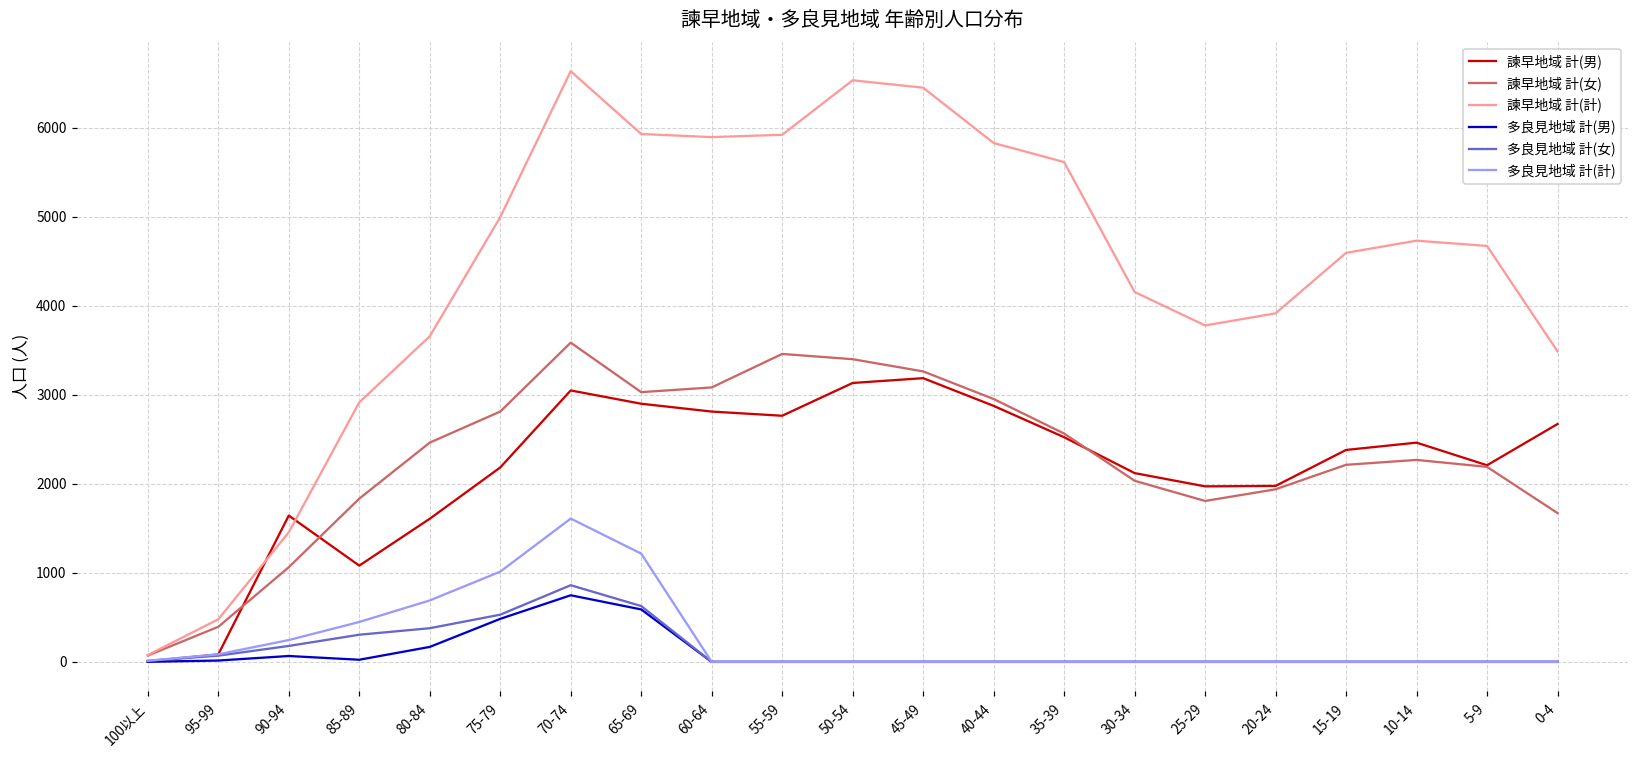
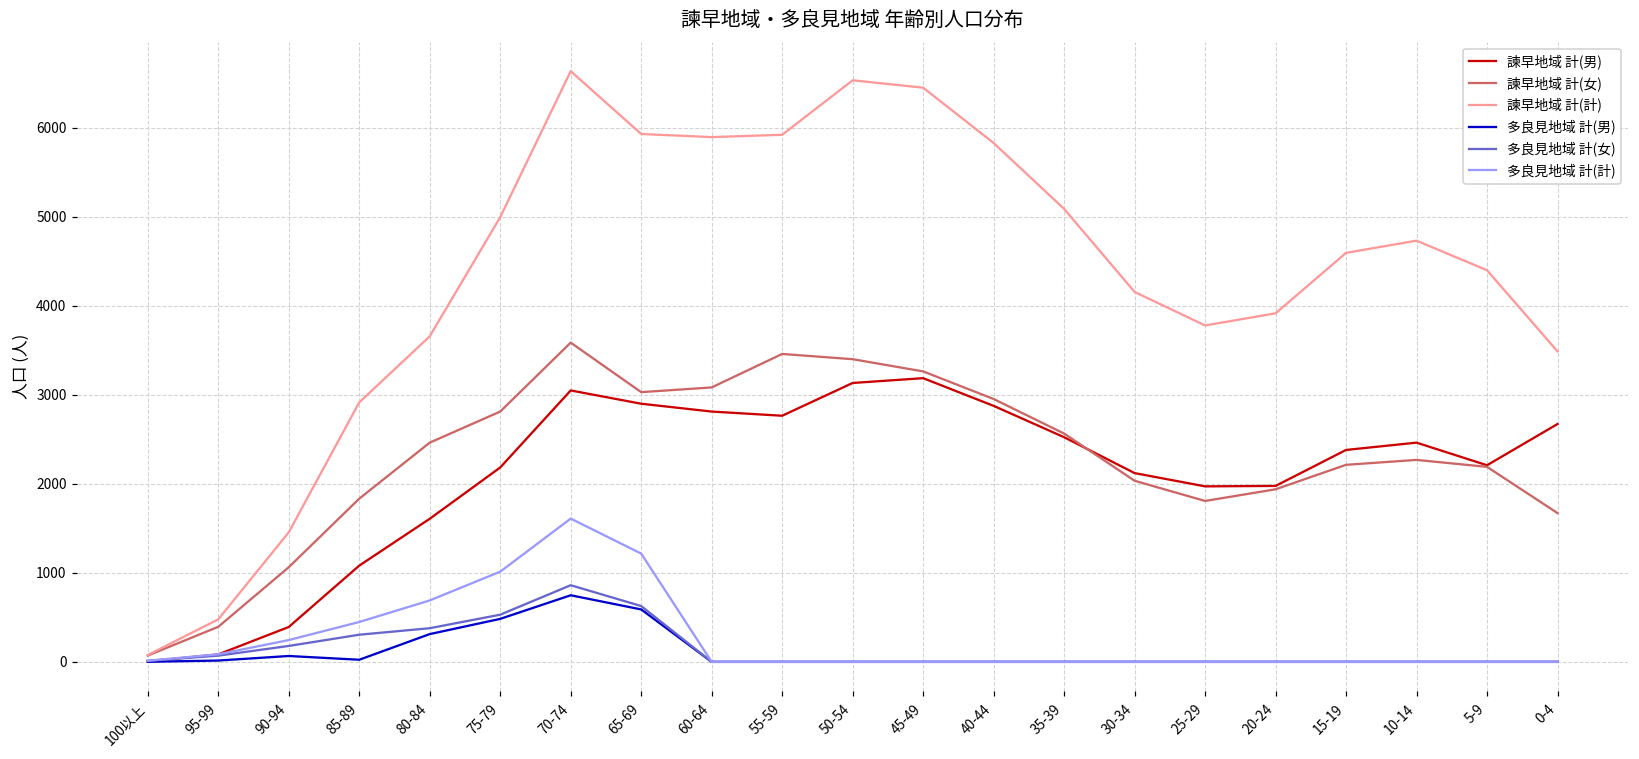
諫早地域 計(男), 90-94: 1600 -> 400
多良見地域 計(男), 80-84: 200 -> 300
諫早地域 計(計), 35-39: 5600 -> 5100
諫早地域 計(計), 5-9: 4700 -> 4400
